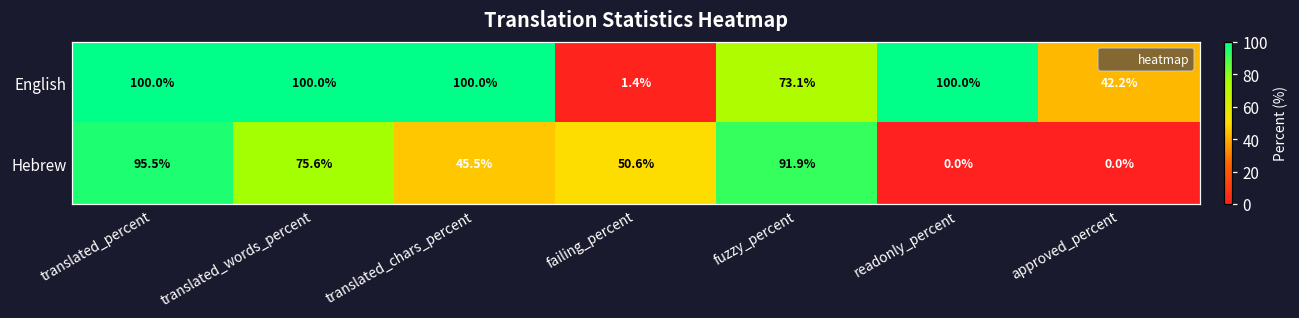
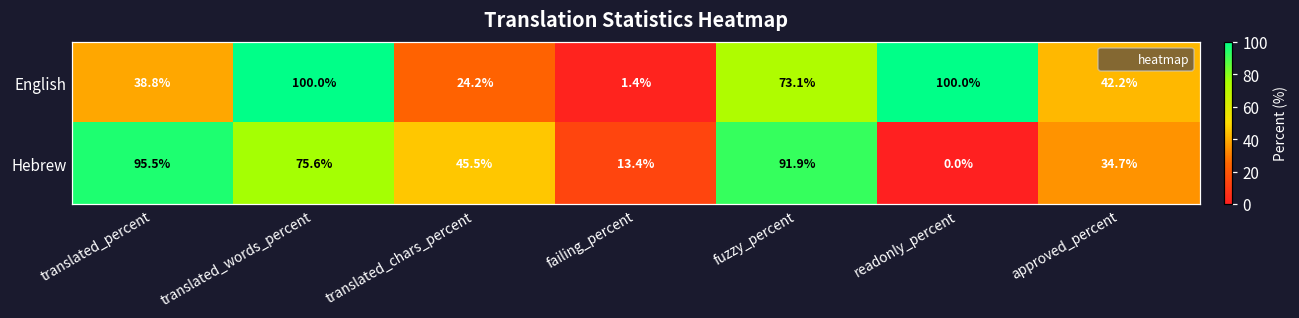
English, translated_percent: 100.0% -> 38.8%
English, translated_chars_percent: 100.0% -> 24.2%
Hebrew, failing_percent: 50.6% -> 13.4%
Hebrew, approved_percent: 0.0% -> 34.7%
